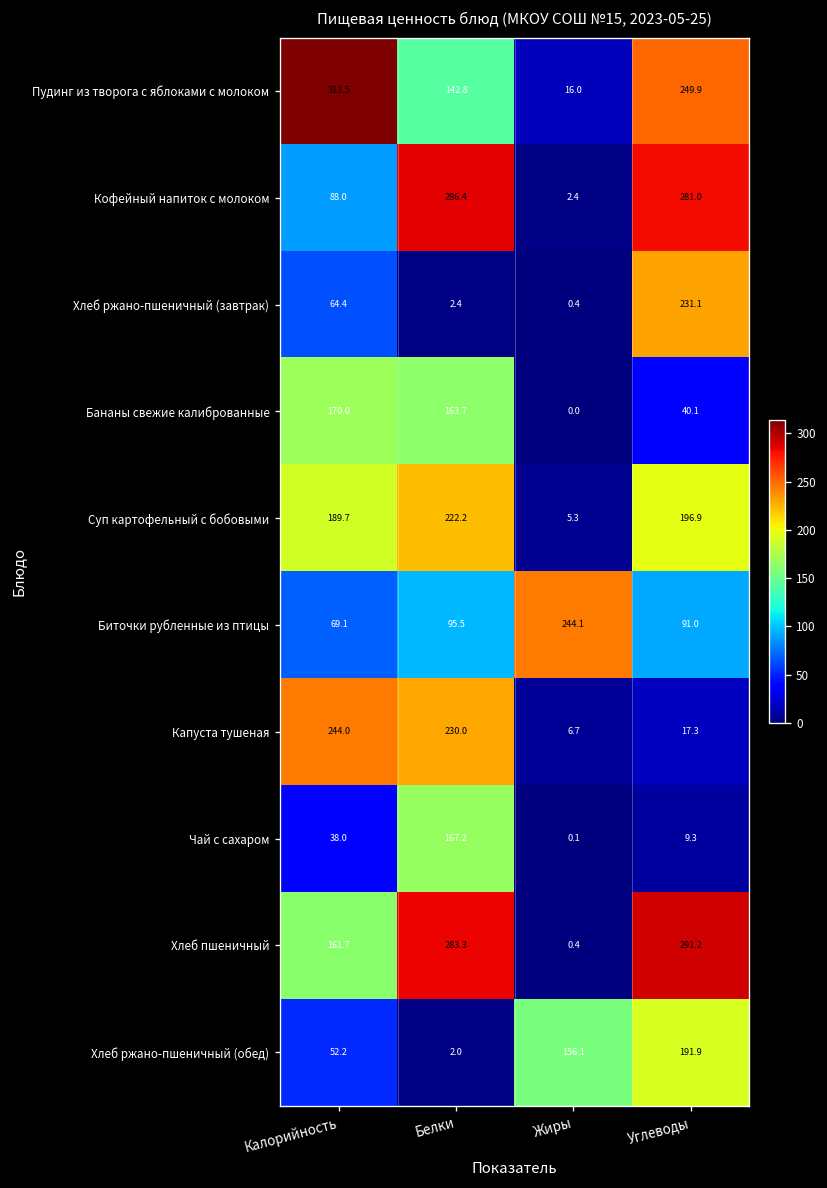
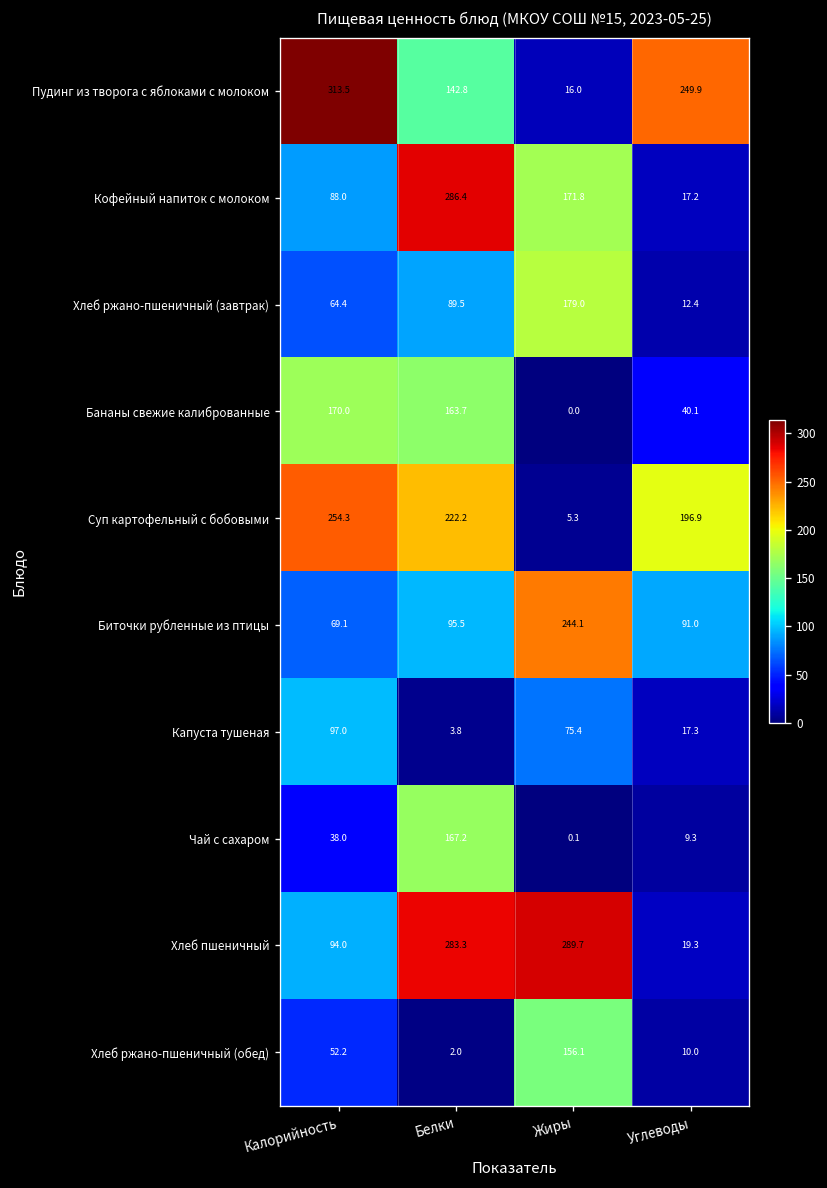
Кофейный напиток с молоком, Жиры: 2.4 -> 171.8
Кофейный напиток с молоком, Углеводы: 281.0 -> 17.2
Хлеб ржано-пшеничный (завтрак), Белки: 2.4 -> 89.5
Хлеб ржано-пшеничный (завтрак), Жиры: 0.4 -> 179.0
Хлеб ржано-пшеничный (завтрак), Углеводы: 231.1 -> 12.4
Суп картофельный с бобовыми, Калорийность: 189.7 -> 254.3
Капуста тушеная, Калорийность: 244.0 -> 97.0
Капуста тушеная, Белки: 230.0 -> 3.8
Капуста тушеная, Жиры: 6.7 -> 75.4
Хлеб пшеничный, Калорийность: 161.7 -> 94.0
Хлеб пшеничный, Жиры: 0.4 -> 289.7
Хлеб пшеничный, Углеводы: 291.2 -> 19.3
Хлеб ржано-пшеничный (обед), Углеводы: 191.9 -> 10.0
